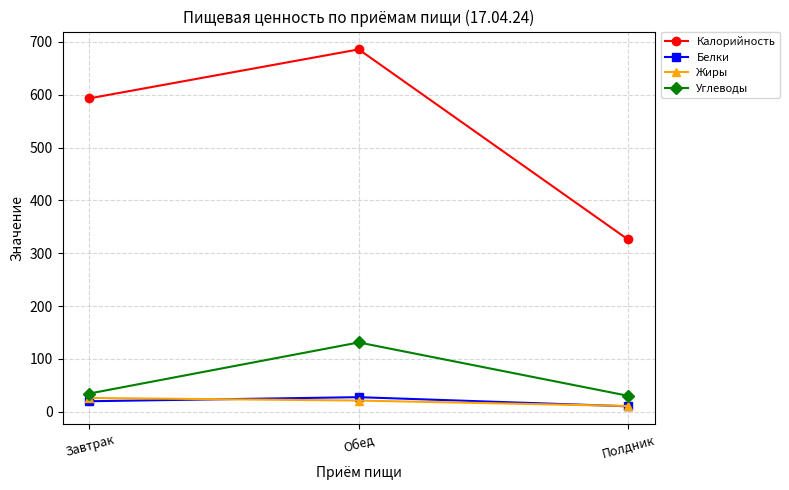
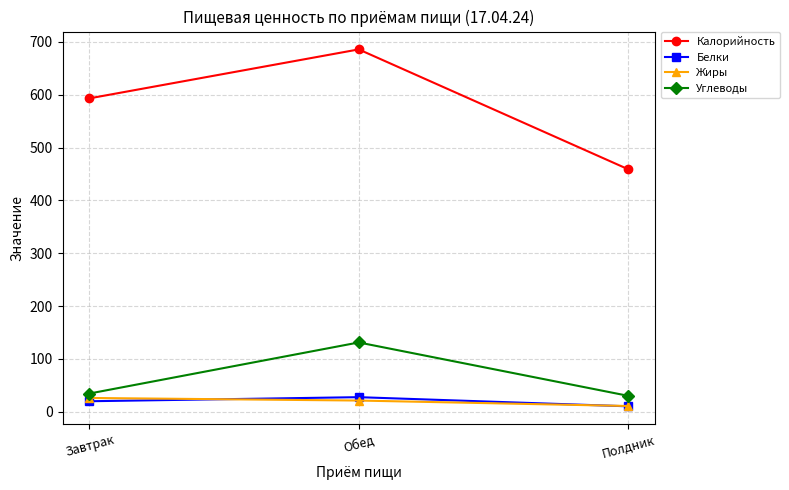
Калорийность, Полдник: 330 -> 460
